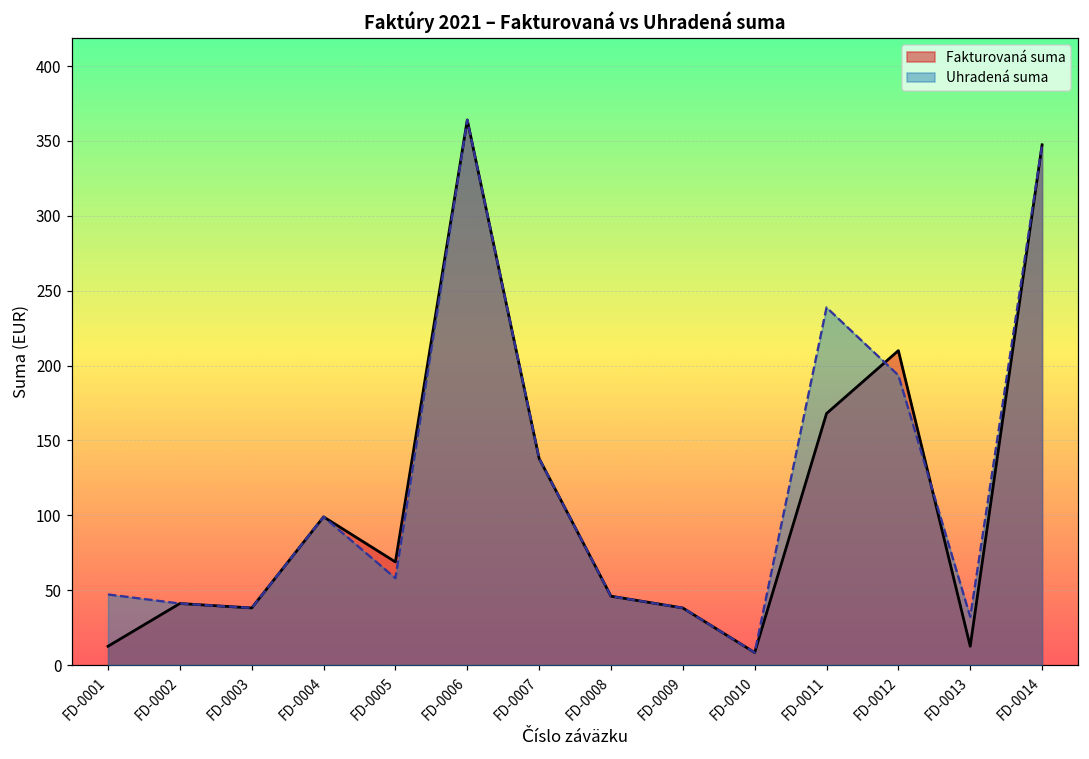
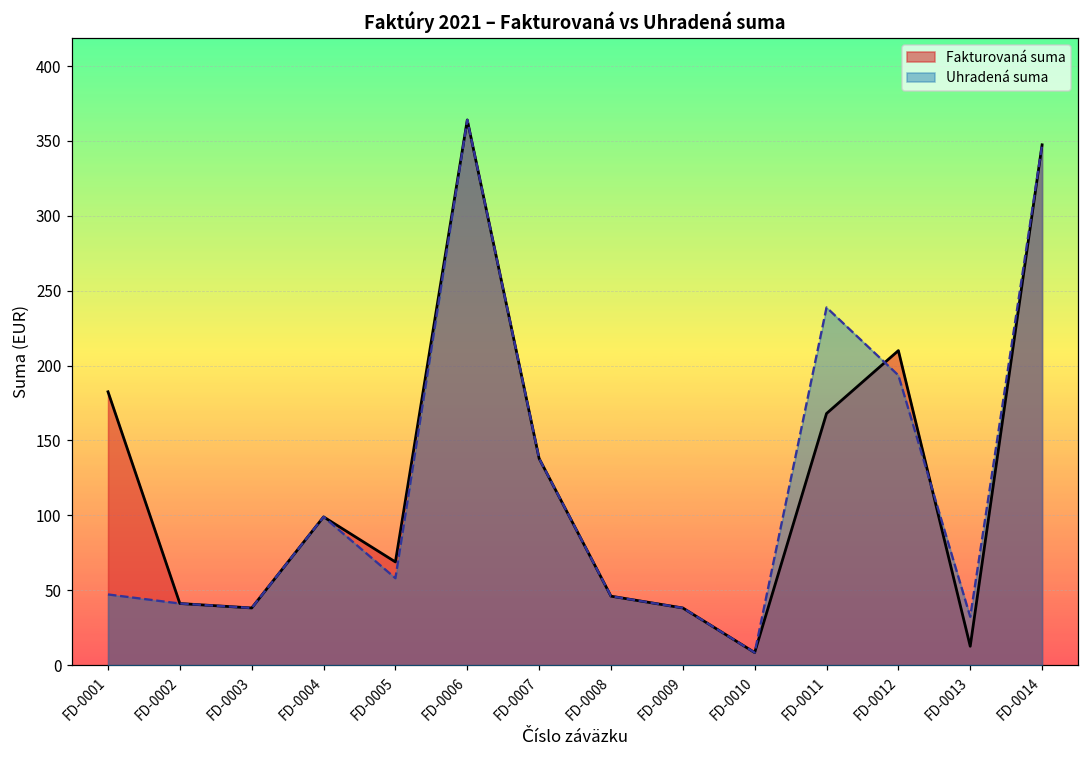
Fakturovaná suma, FD-0001: 13 -> 183
